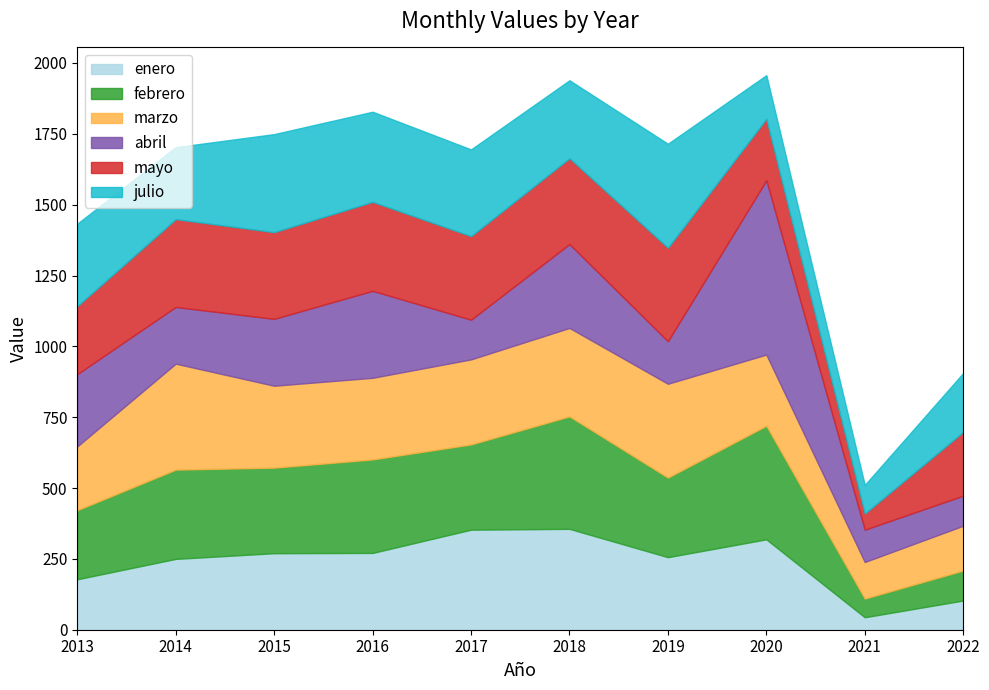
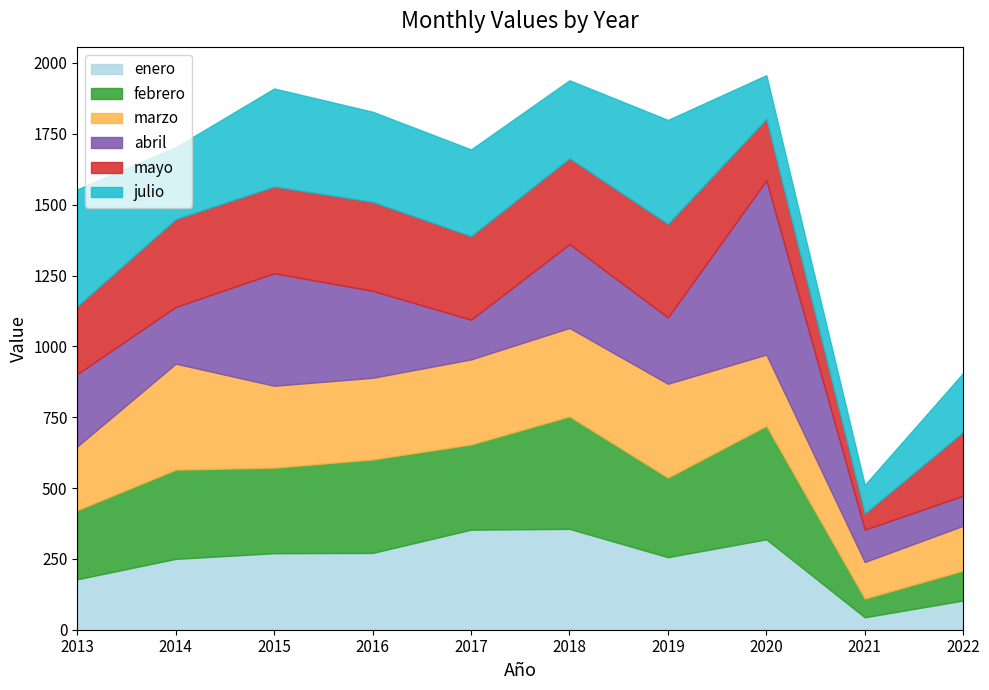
julio, 2013: 290 -> 410
abril, 2015: 240 -> 400
abril, 2019: 150 -> 230
